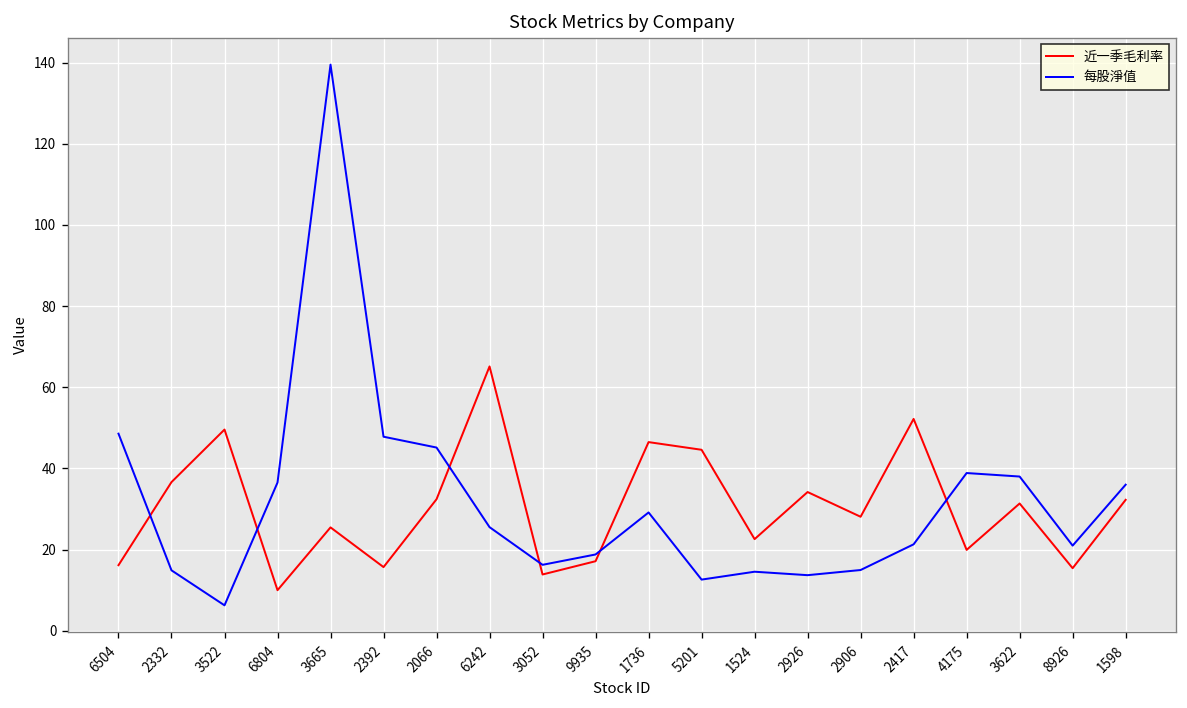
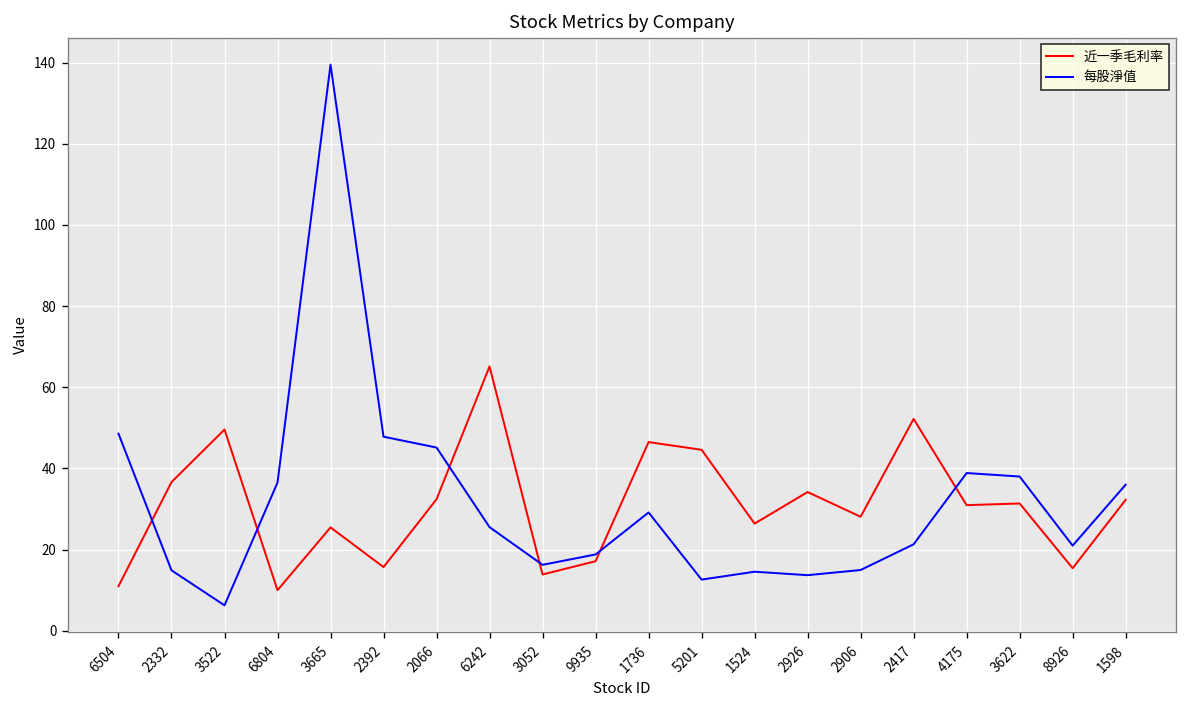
近一季毛利率, 6504: 16 -> 11
近一季毛利率, 1524: 23 -> 26
近一季毛利率, 4175: 20 -> 31
